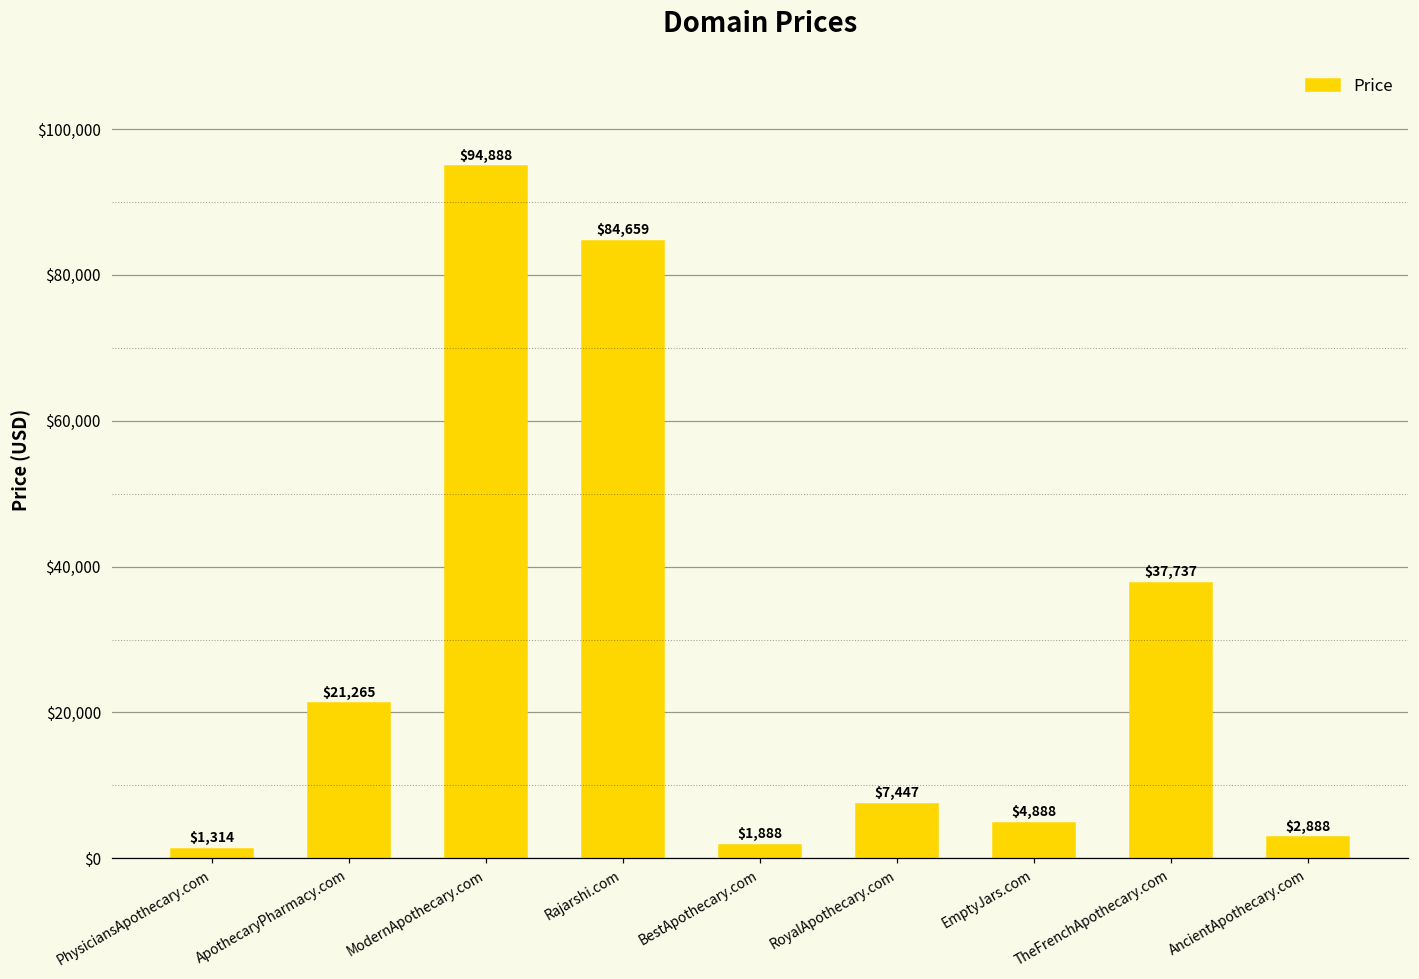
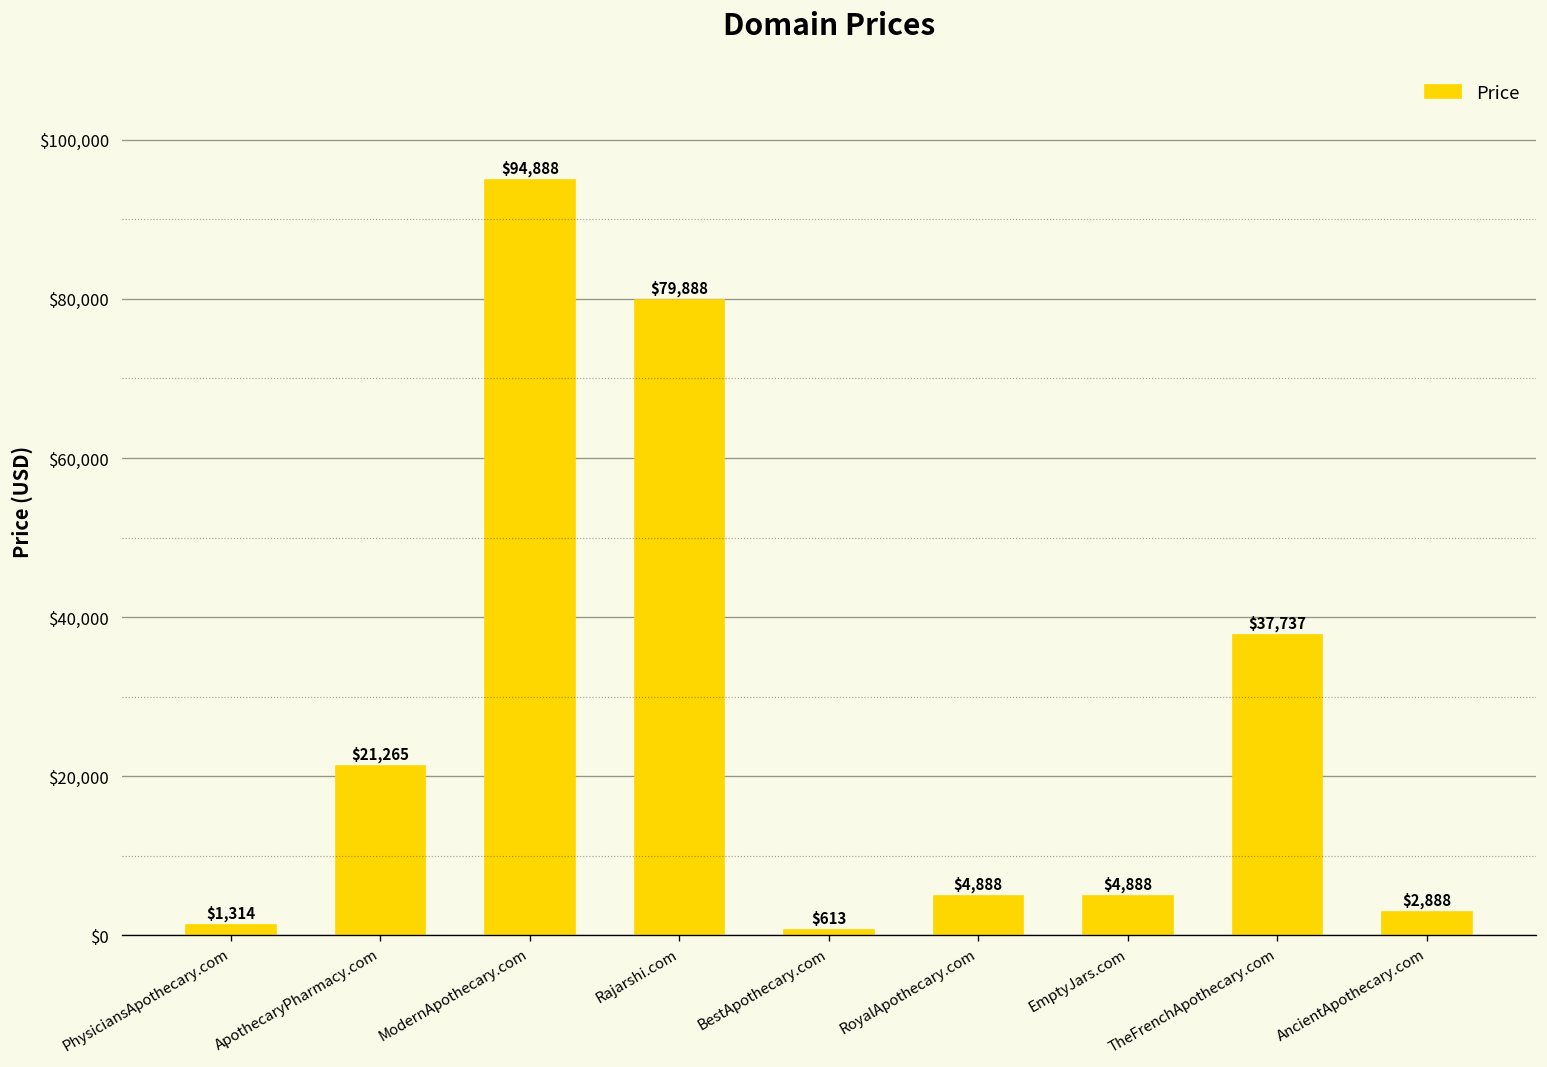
Rajarshi.com: $84,659 -> $79,888
BestApothecary.com: $1,888 -> $613
RoyalApothecary.com: $7,447 -> $4,888
